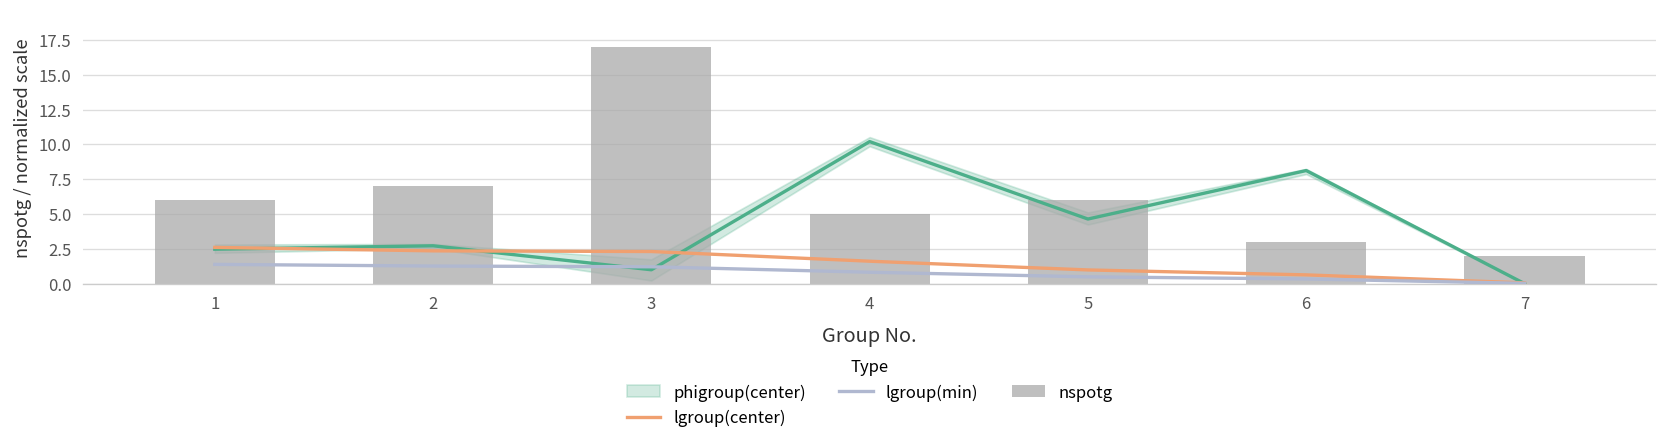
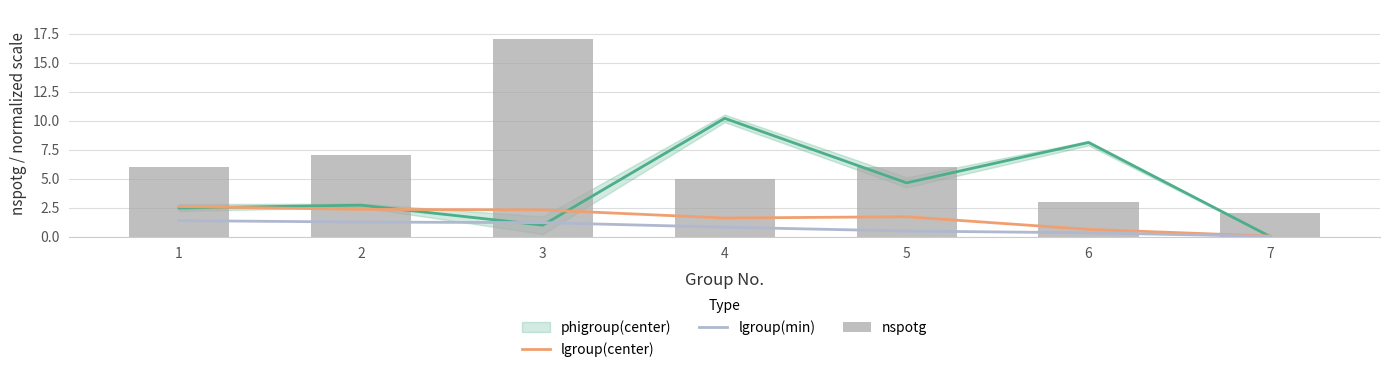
lgroup(center), 5: 1.0 -> 1.7
